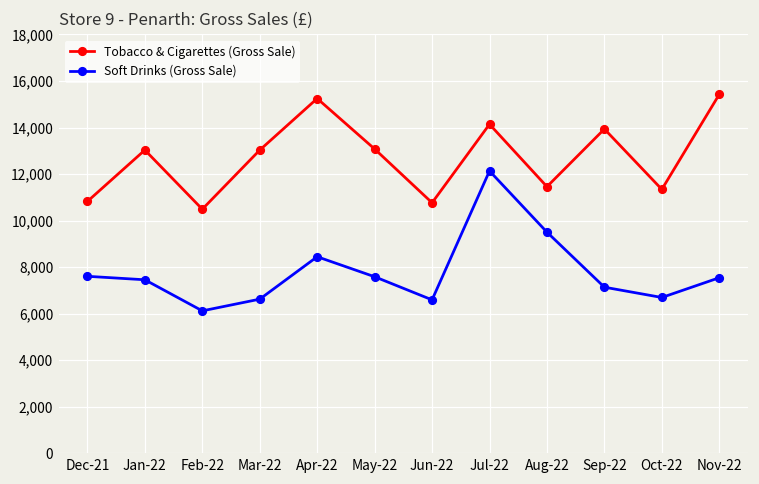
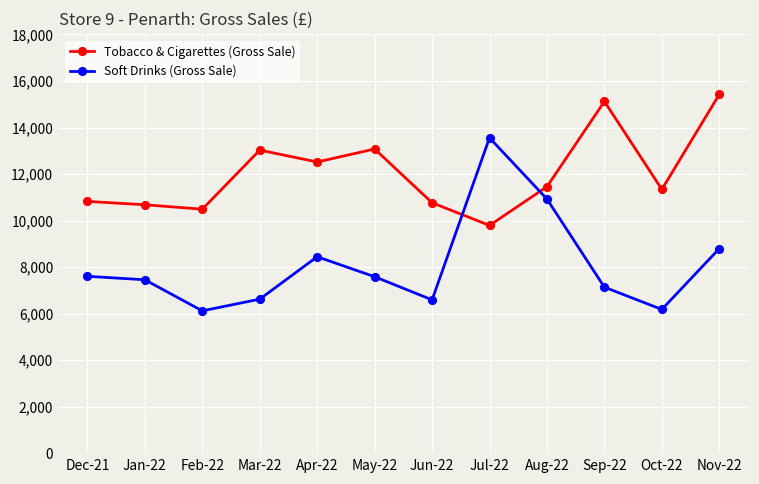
Tobacco & Cigarettes (Gross Sale), Jan-22: 13,000 -> 10,700
Tobacco & Cigarettes (Gross Sale), Apr-22: 15,200 -> 12,500
Tobacco & Cigarettes (Gross Sale), Jul-22: 14,100 -> 9,800
Soft Drinks (Gross Sale), Jul-22: 12,100 -> 13,600
Soft Drinks (Gross Sale), Aug-22: 9,500 -> 10,900
Tobacco & Cigarettes (Gross Sale), Sep-22: 13,900 -> 15,100
Soft Drinks (Gross Sale), Oct-22: 6,700 -> 6,200
Soft Drinks (Gross Sale), Nov-22: 7,500 -> 8,800
